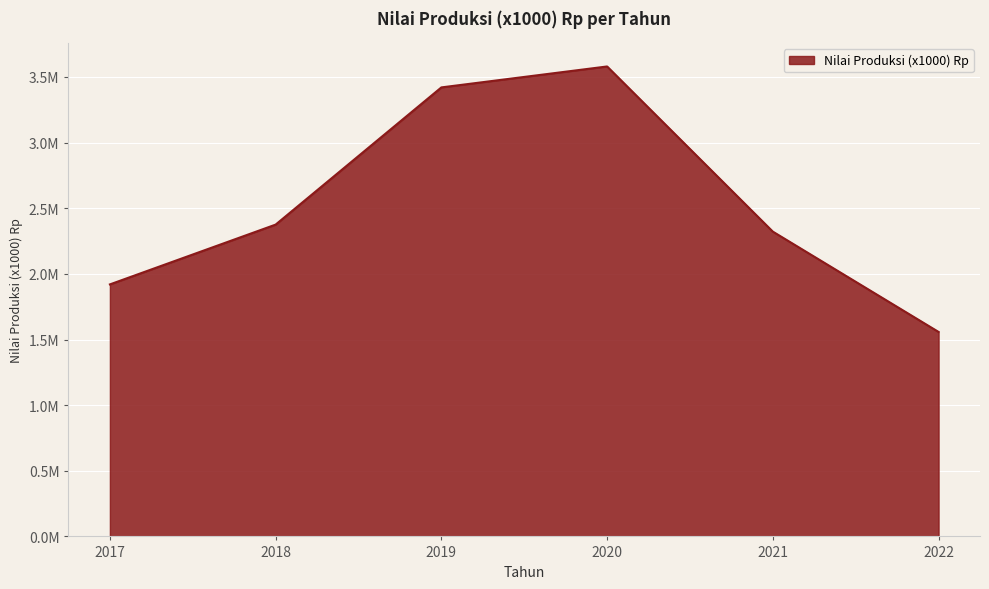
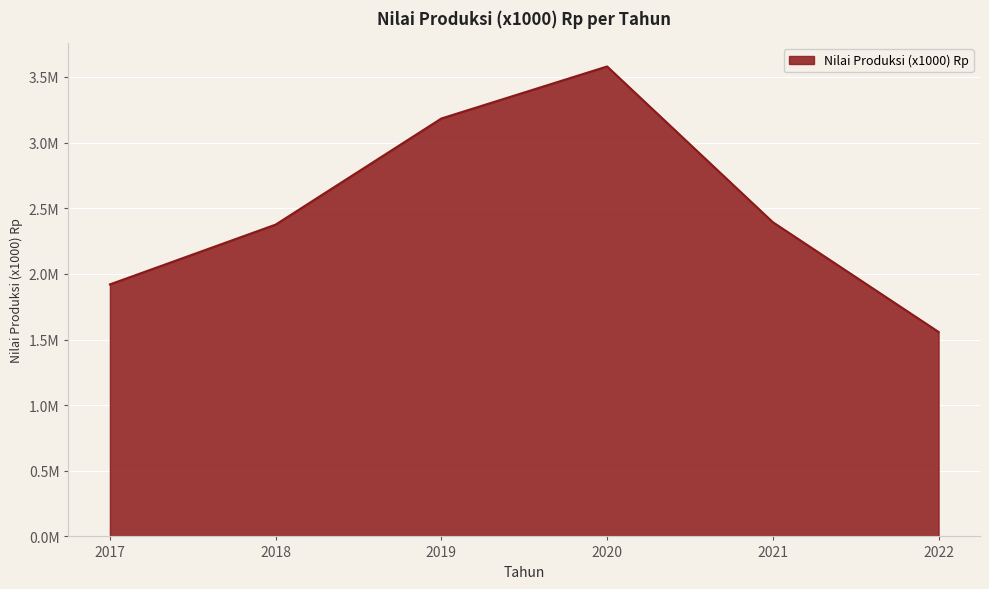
2019: 3420000 -> 3180000
2021: 2320000 -> 2390000
